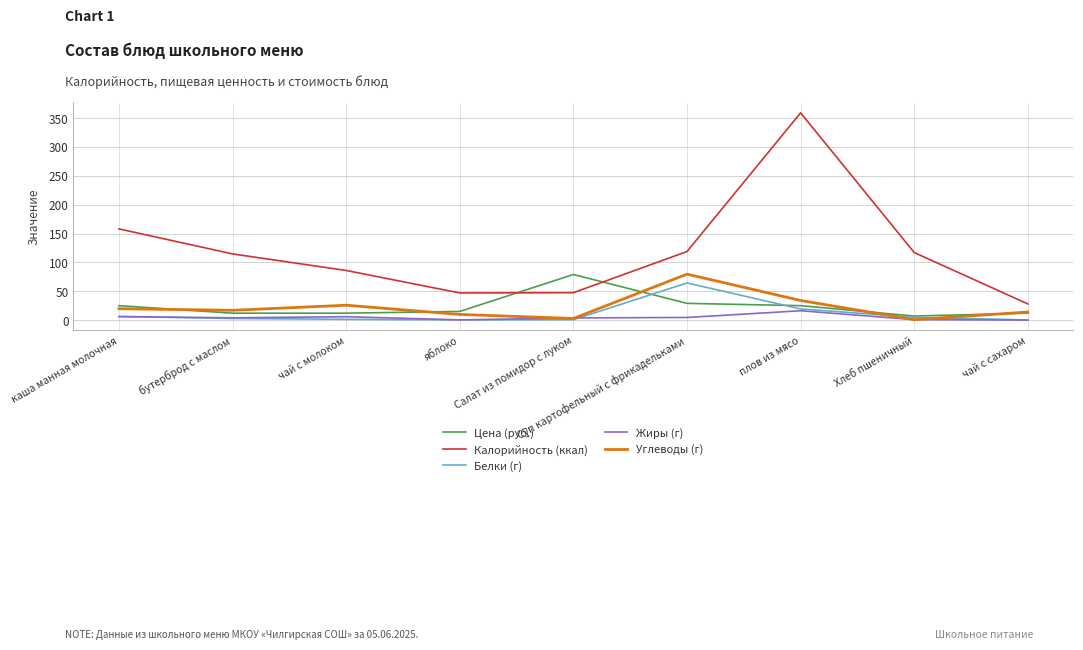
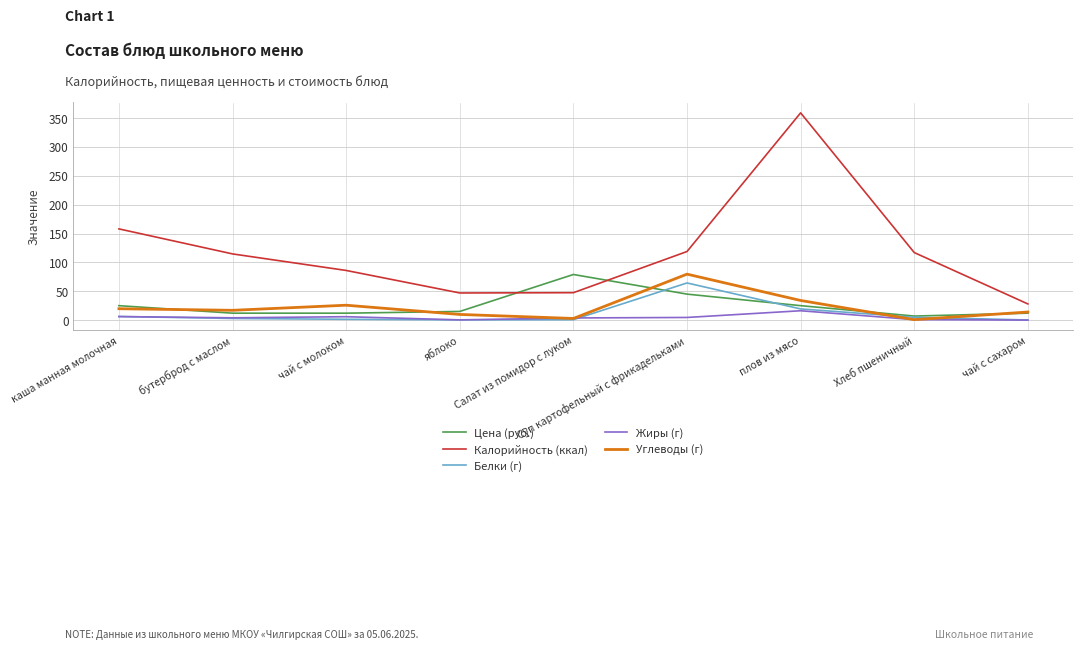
Цена (руб.), Суп картофельный с фрикадельками: 30 -> 50
